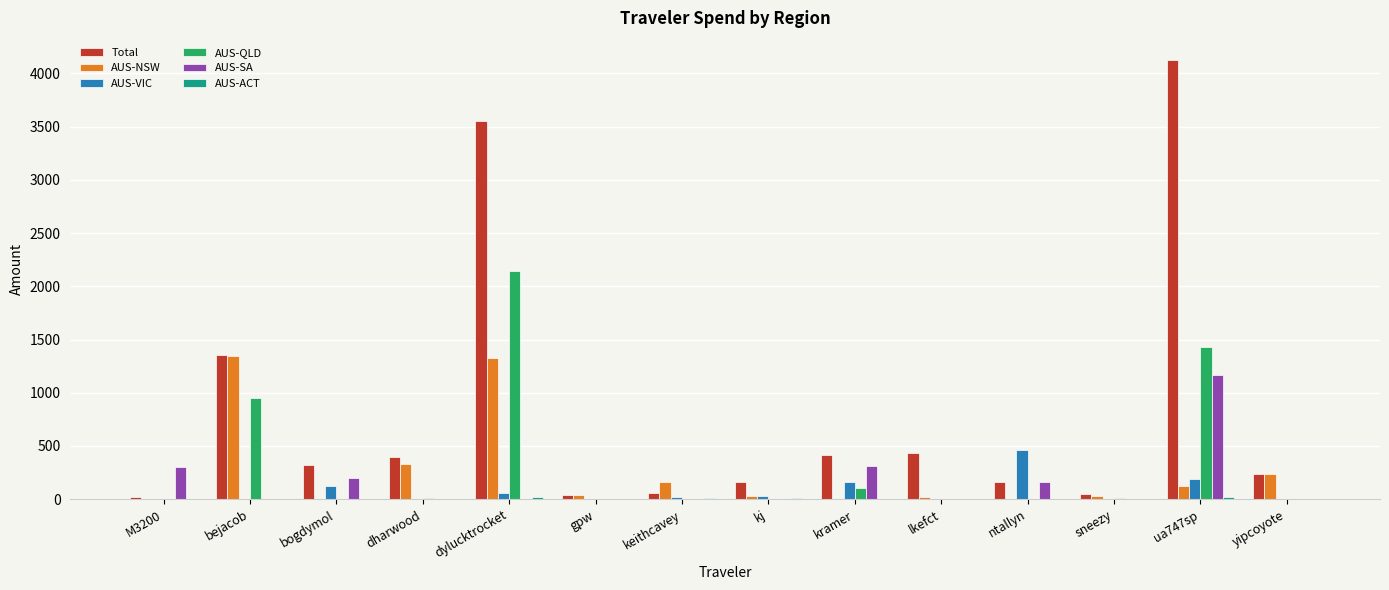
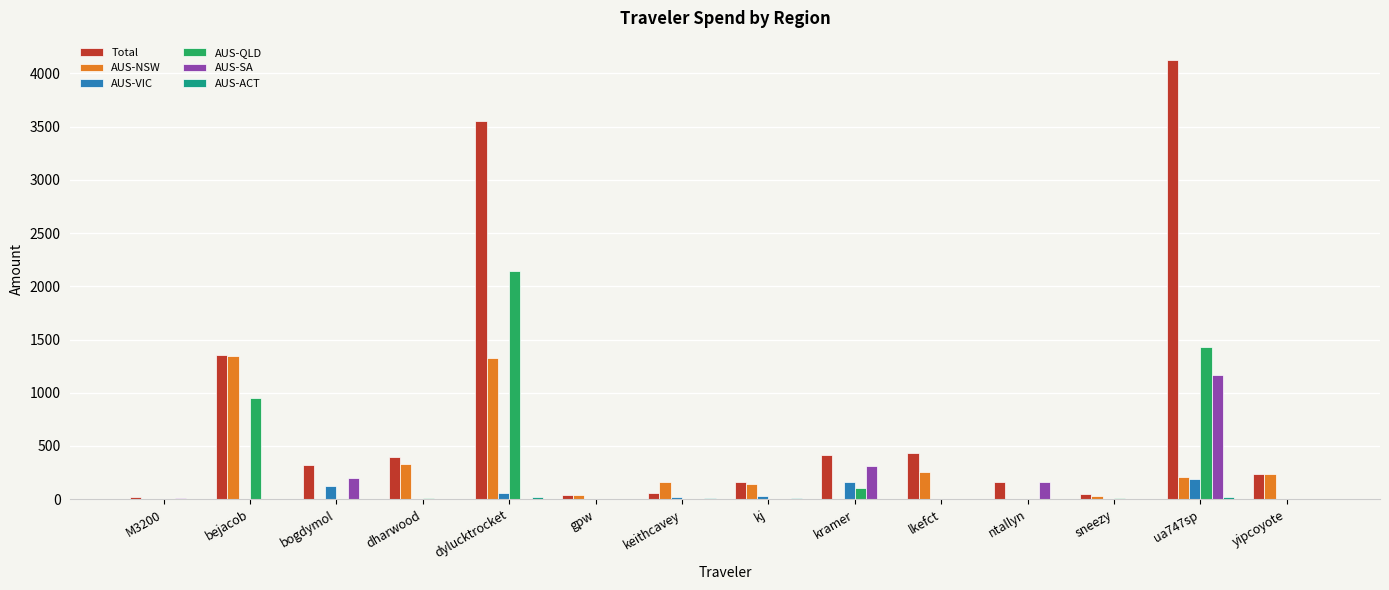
AUS-SA, M3200: 300 -> 10
AUS-NSW, kj: 30 -> 140
AUS-NSW, lkefct: 20 -> 250
AUS-VIC, ntallyn: 460 -> 0
AUS-NSW, ua747sp: 120 -> 200
